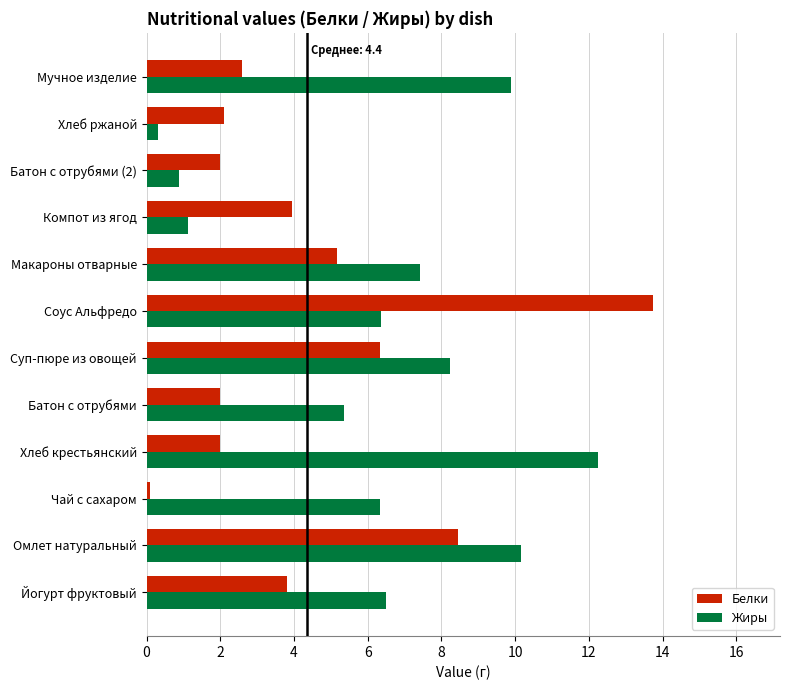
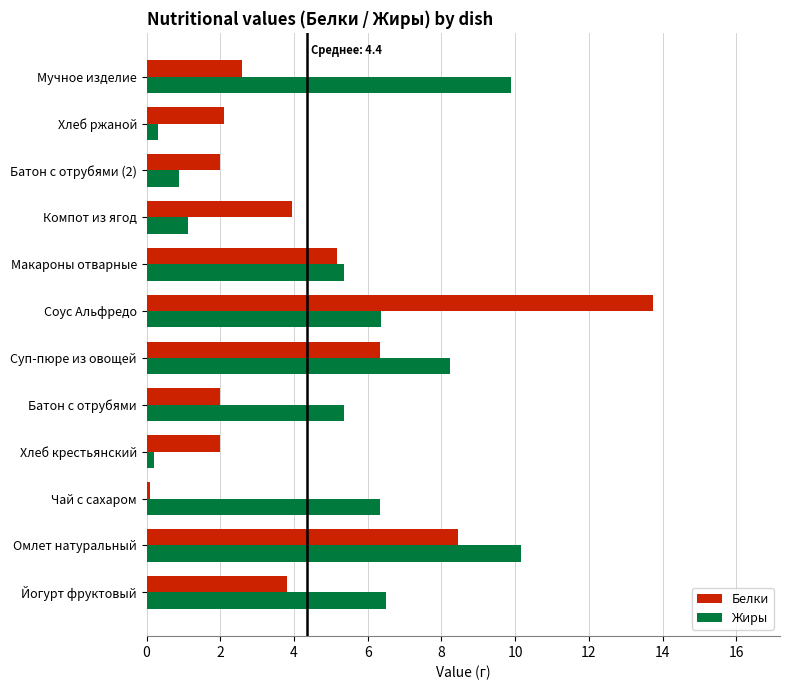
Жиры, Макароны отварные: 7.4 -> 5.4
Жиры, Хлеб крестьянский: 12.2 -> 0.2
